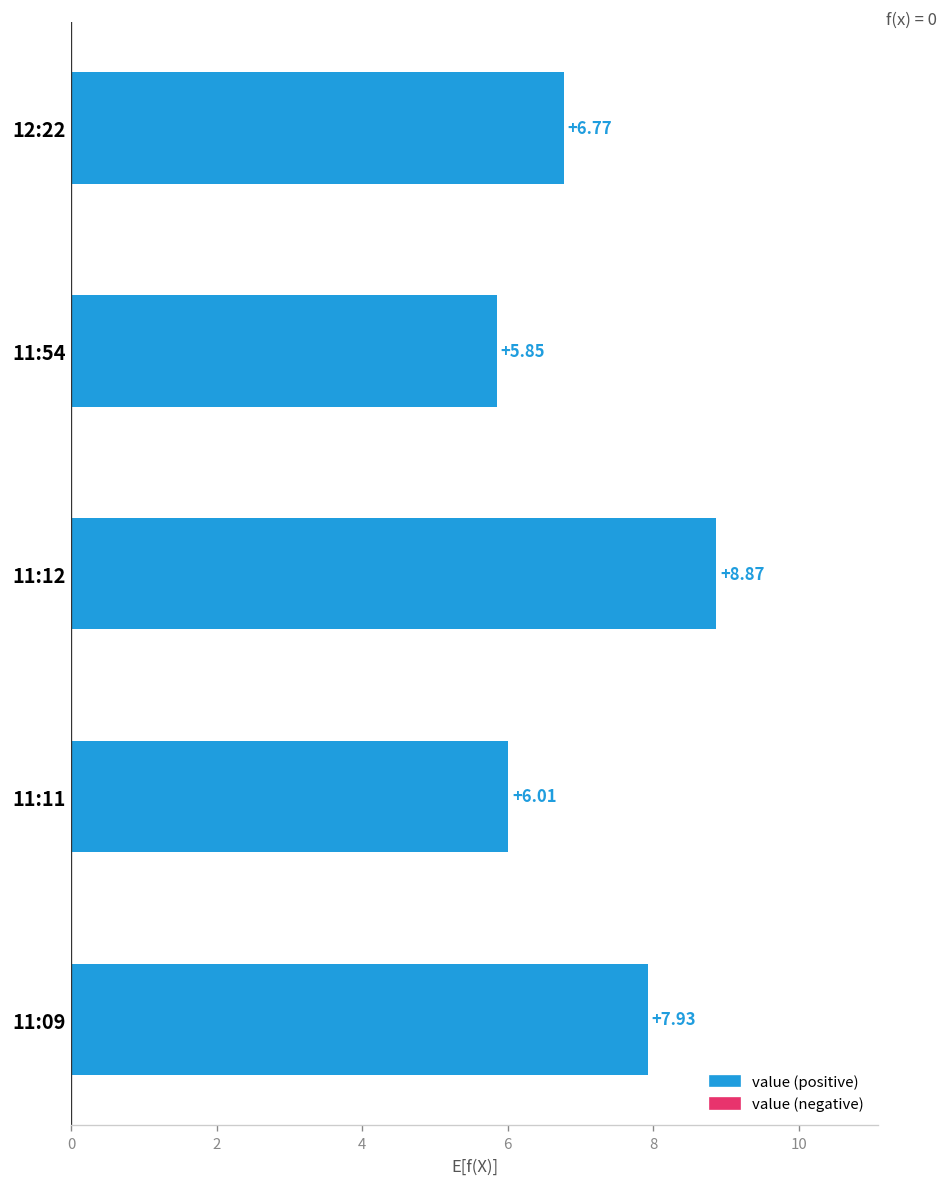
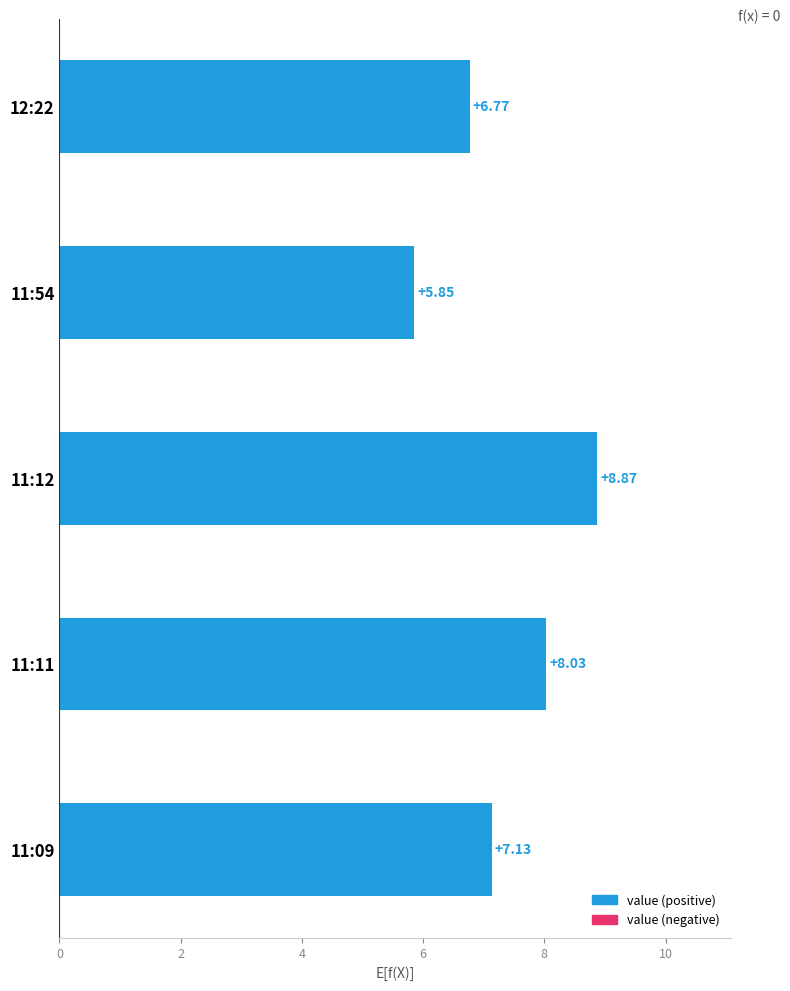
11:11: +6.01 -> +8.03
11:09: +7.93 -> +7.13
